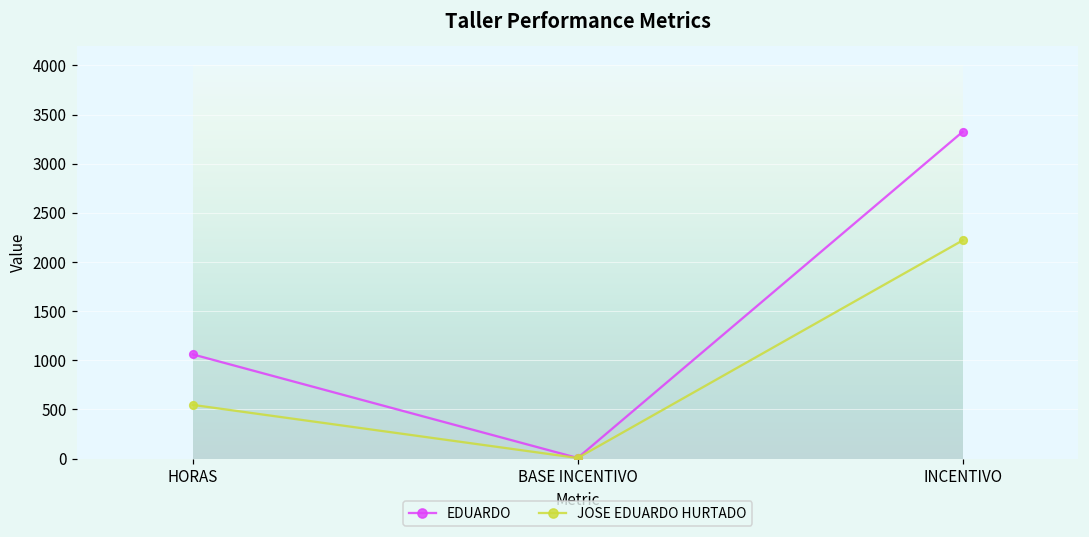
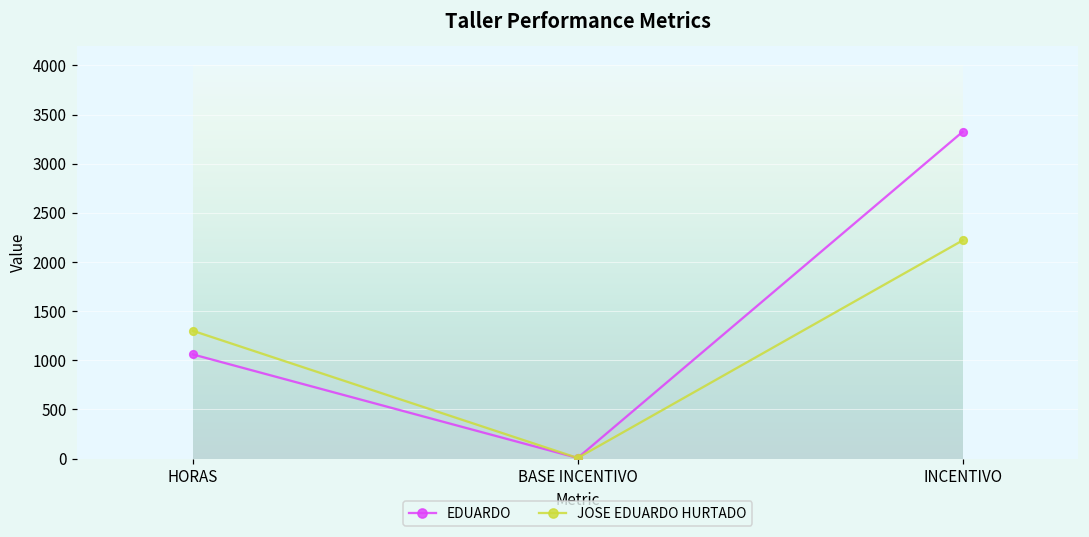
JOSE EDUARDO HURTADO, HORAS: 500 -> 1300
